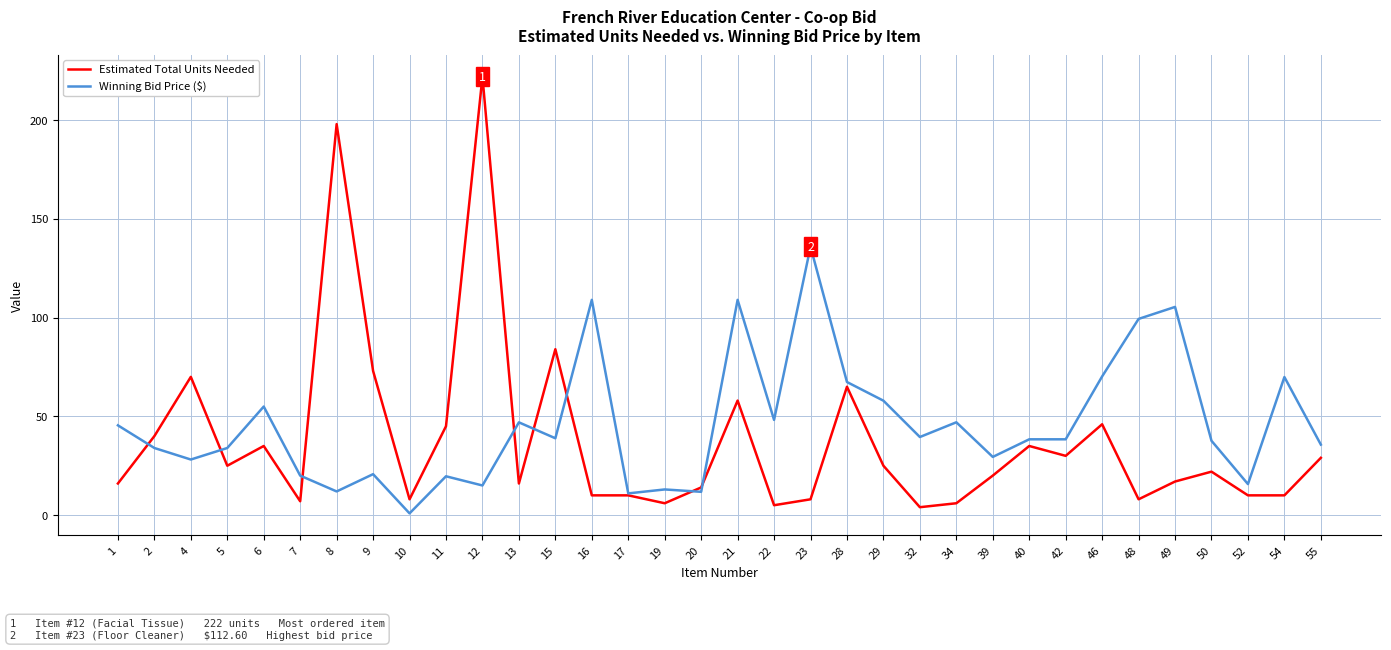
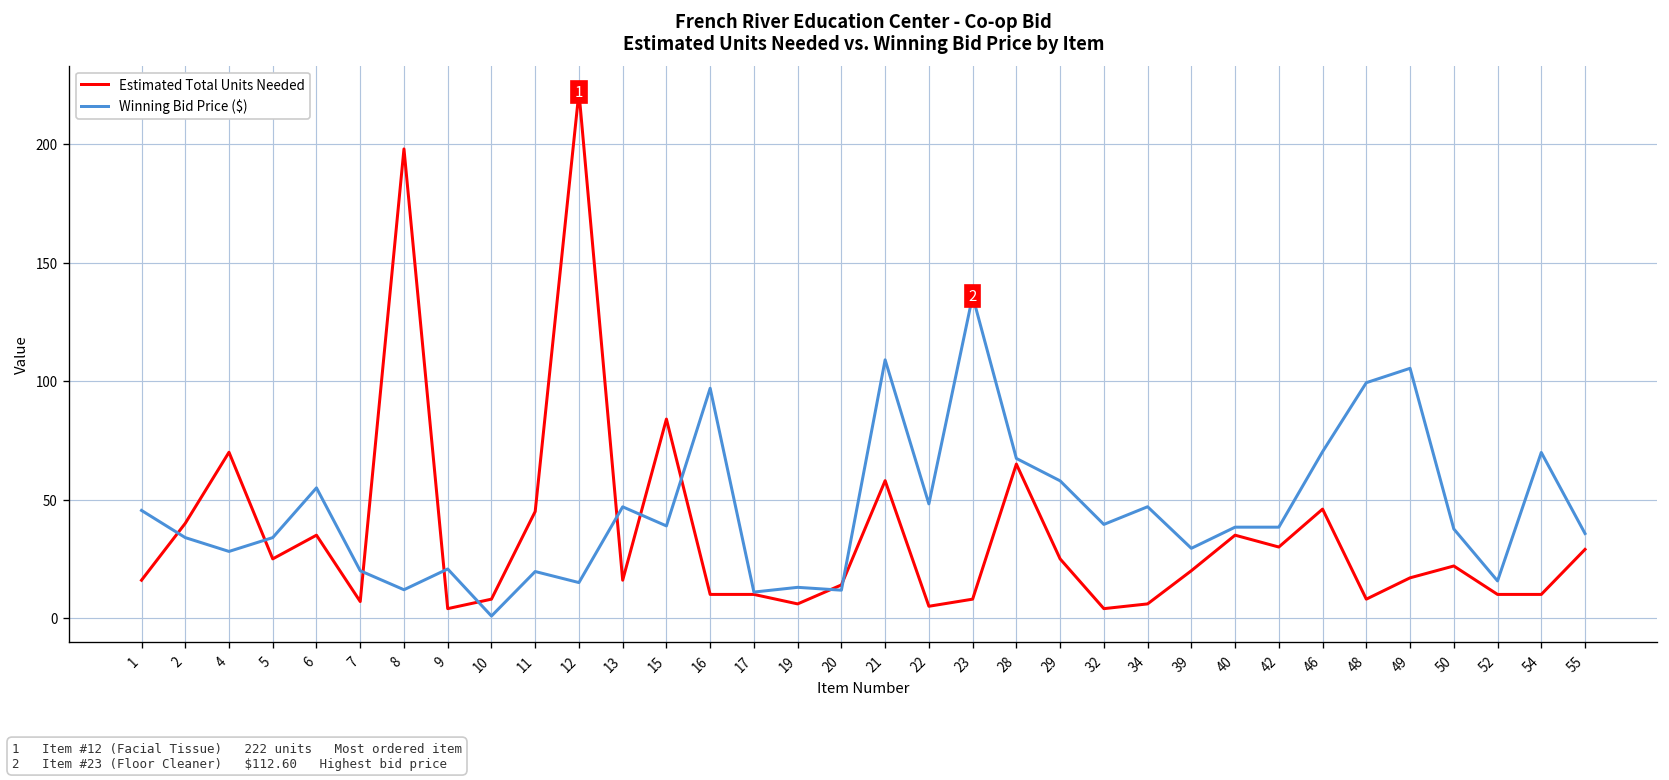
Estimated Total Units Needed, 9: 73 -> 4
Winning Bid Price ($), 16: 109 -> 97
